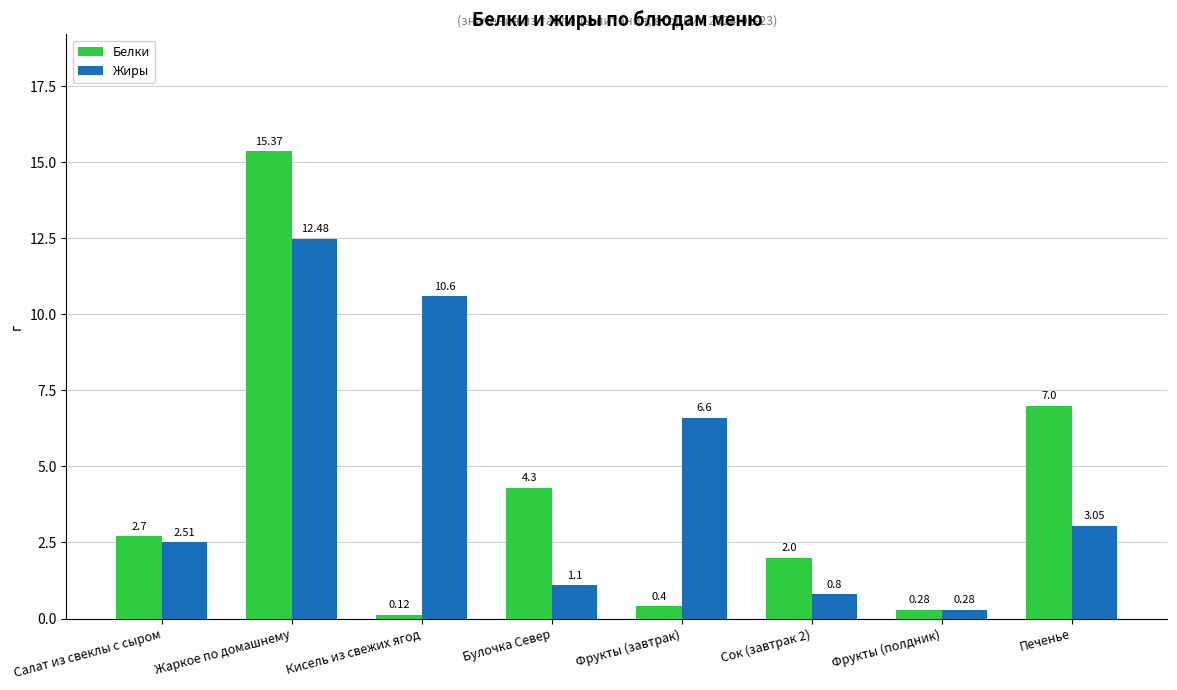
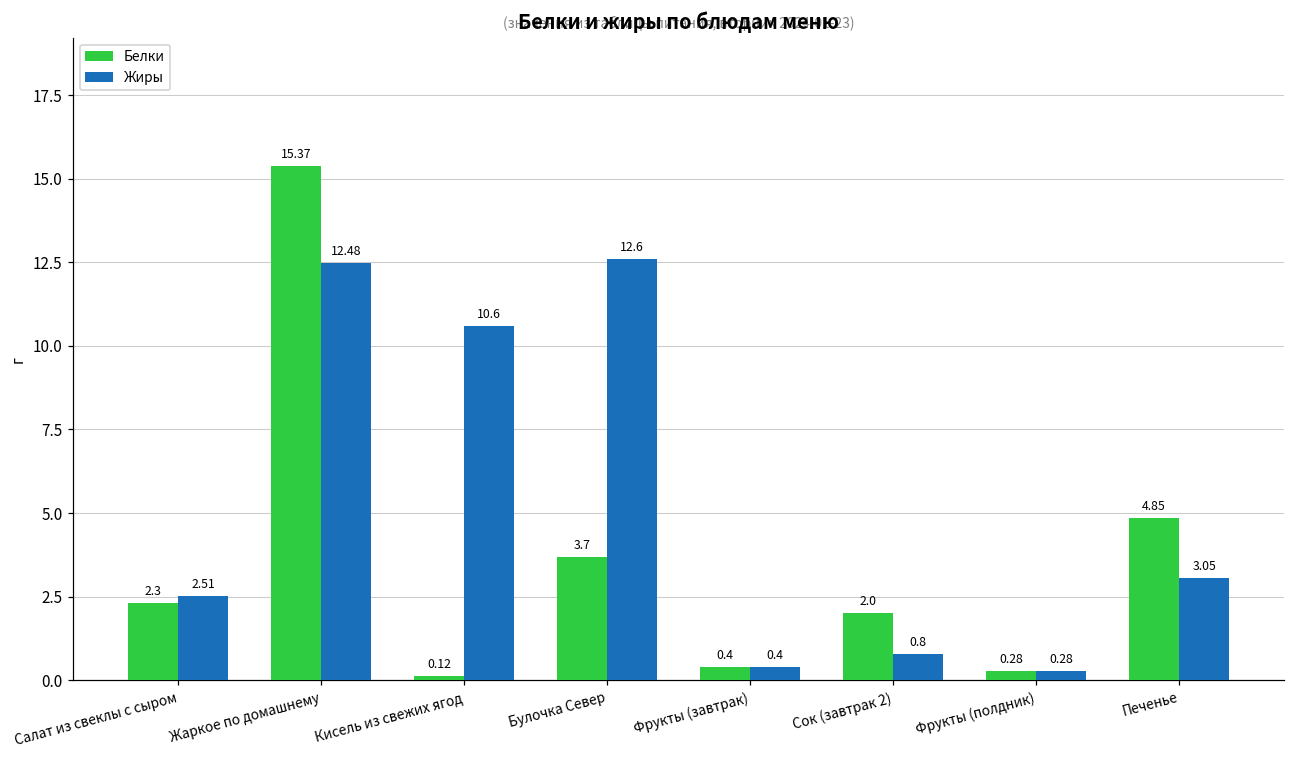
Белки, Салат из свеклы с сыром: 2.7 -> 2.3
Белки, Булочка Север: 4.3 -> 3.7
Жиры, Булочка Север: 1.1 -> 12.6
Жиры, Фрукты (завтрак): 6.6 -> 0.4
Белки, Печенье: 7.0 -> 4.85
